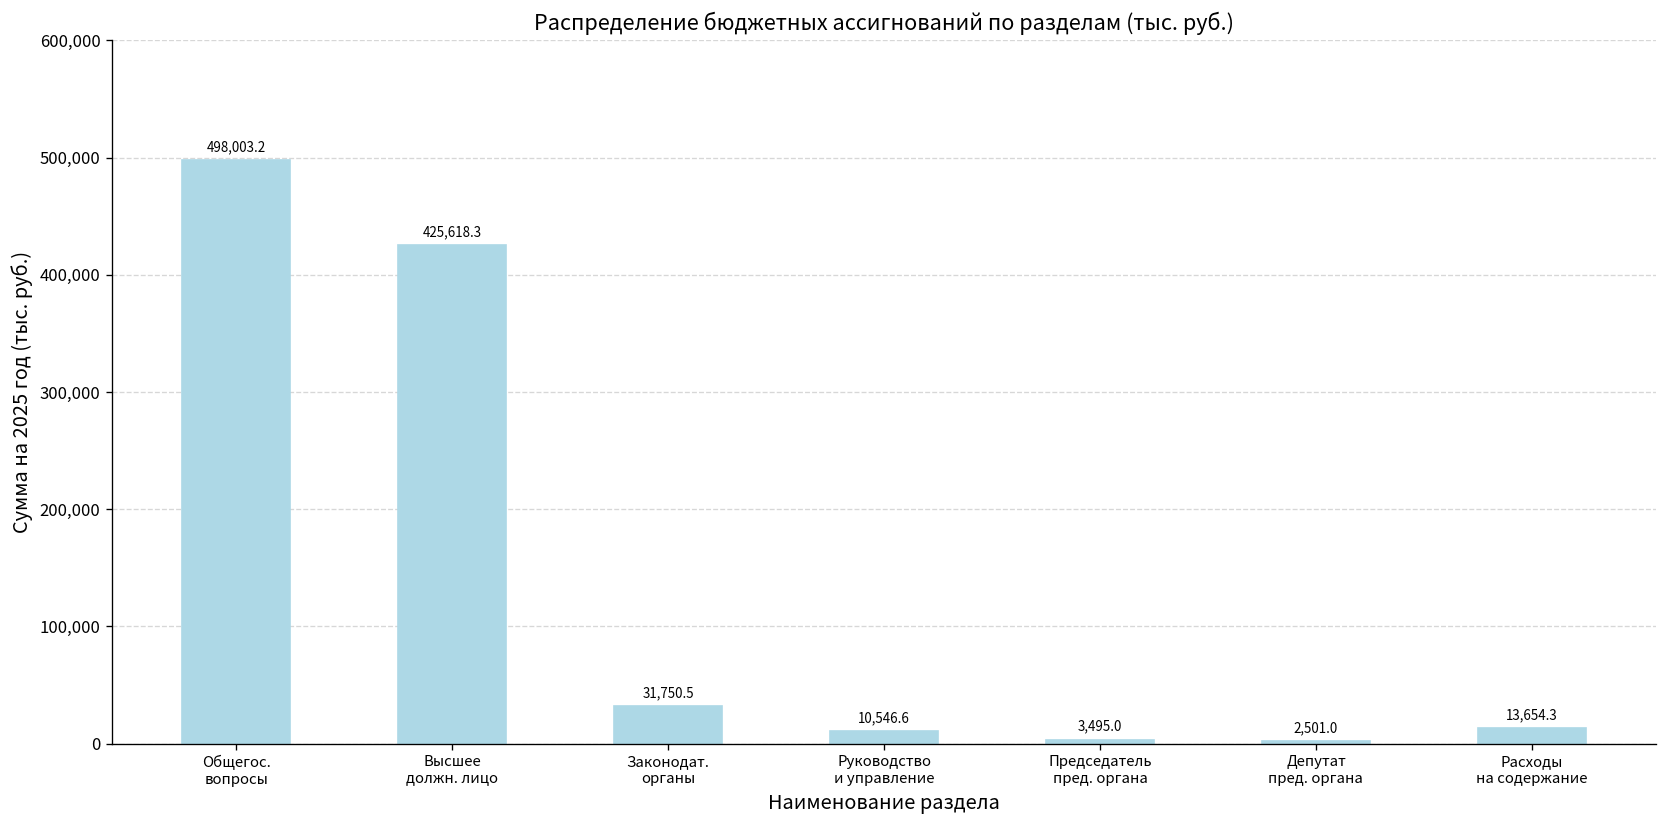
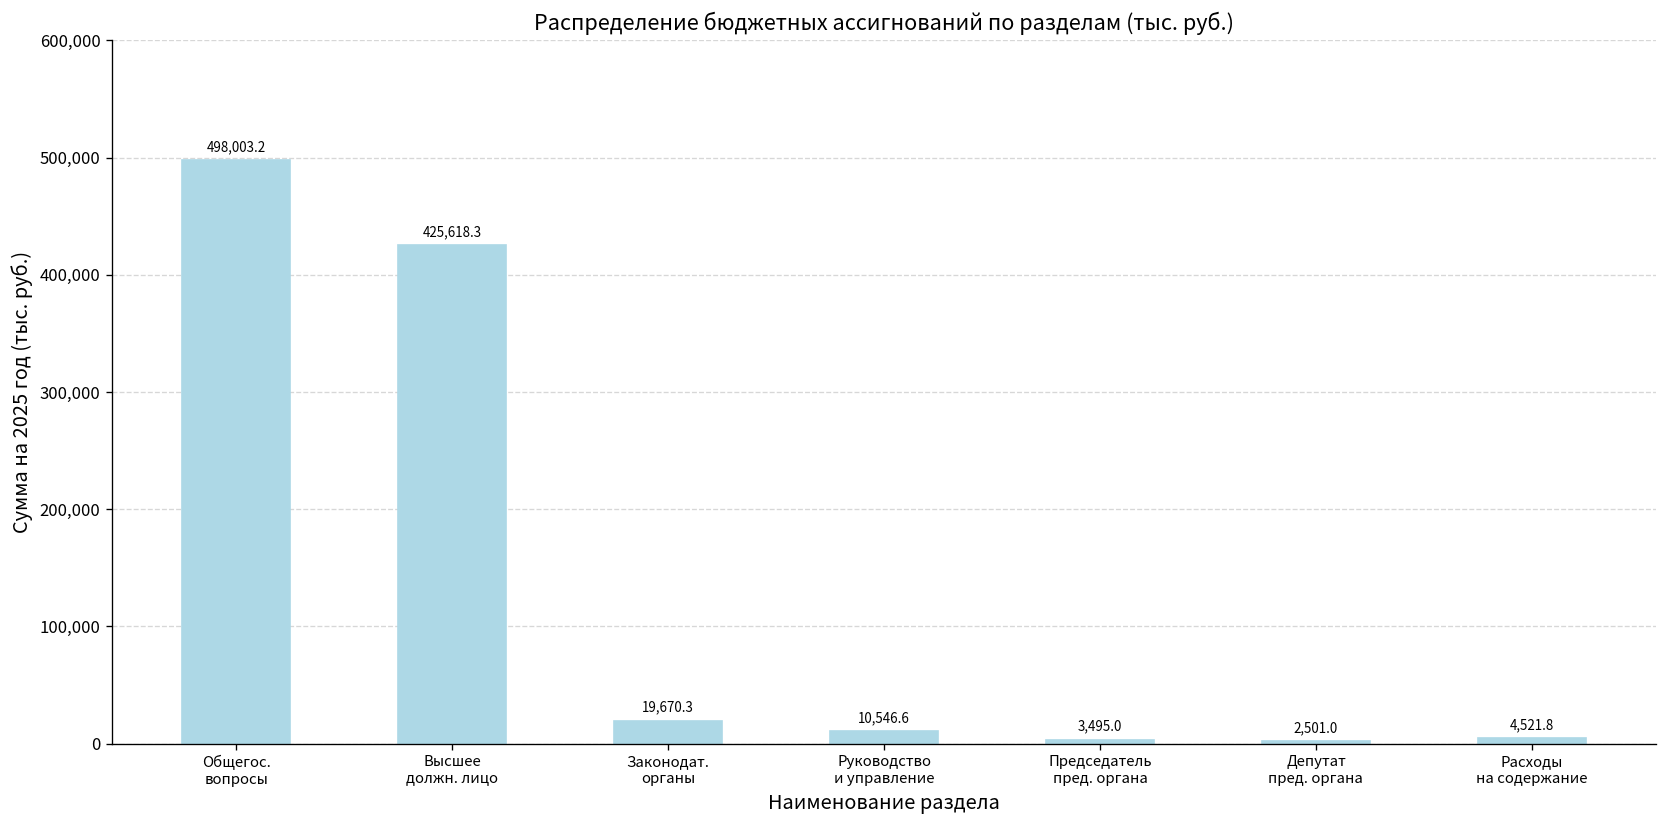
Законодат. органы: 31,750.5 -> 19,670.3
Расходы на содержание: 13,654.3 -> 4,521.8
